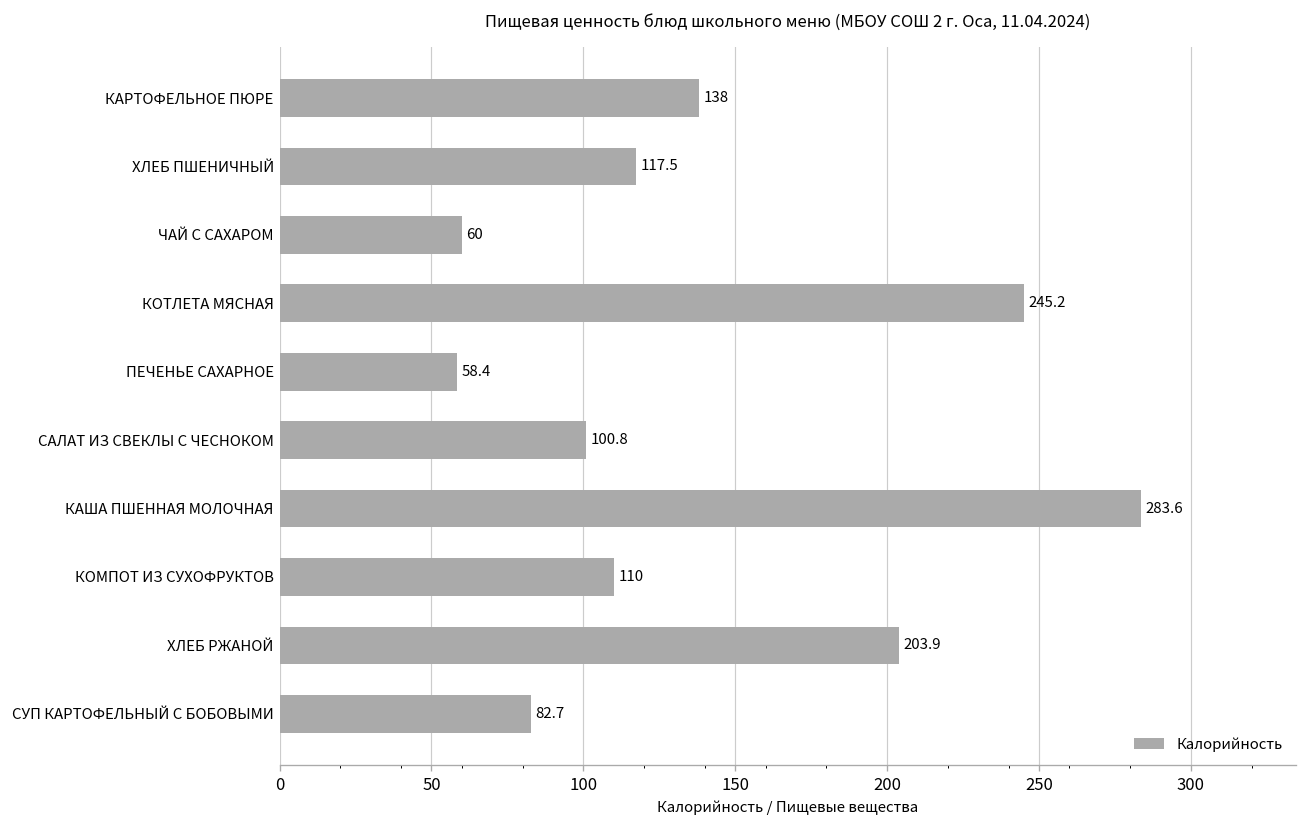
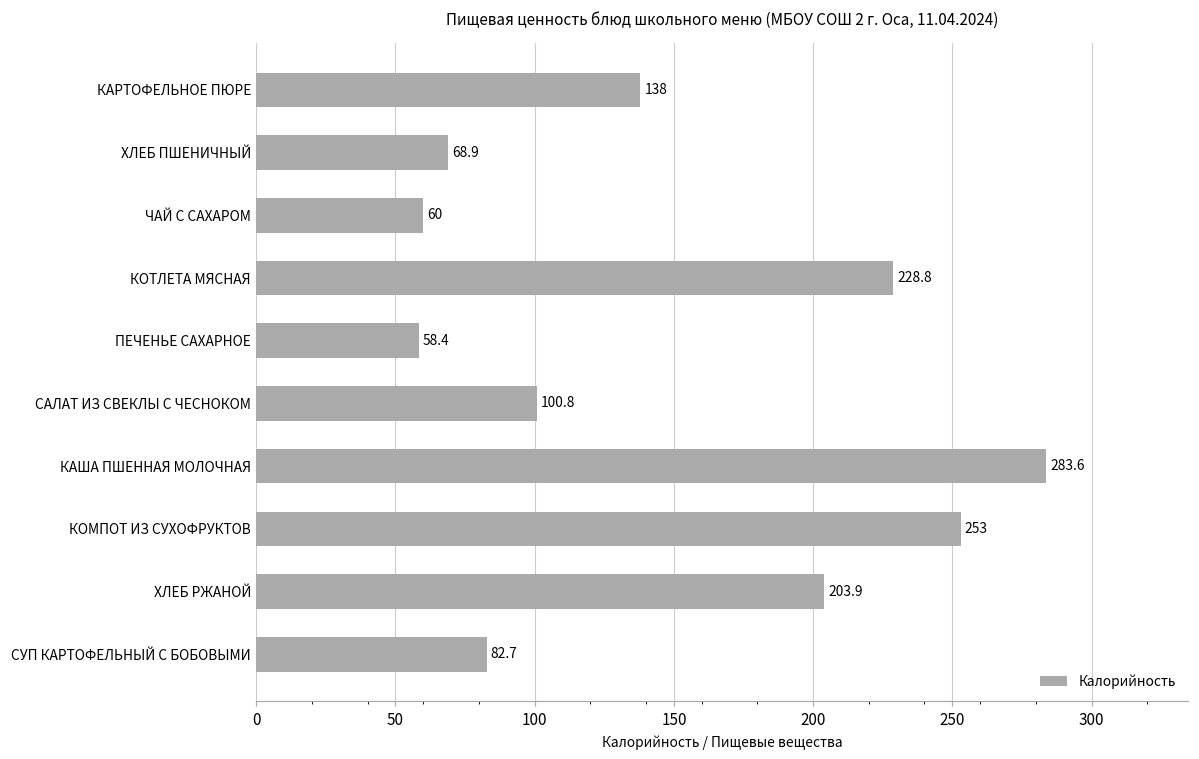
ХЛЕБ ПШЕНИЧНЫЙ: 117.5 -> 68.9
КОТЛЕТА МЯСНАЯ: 245.2 -> 228.8
КОМПОТ ИЗ СУХОФРУКТОВ: 110 -> 253
